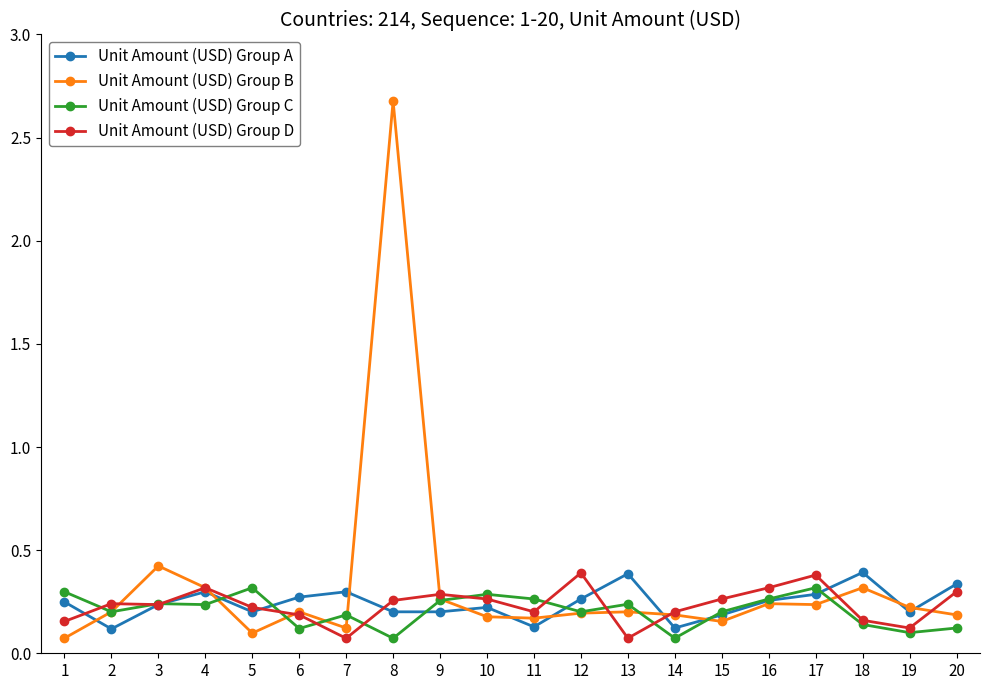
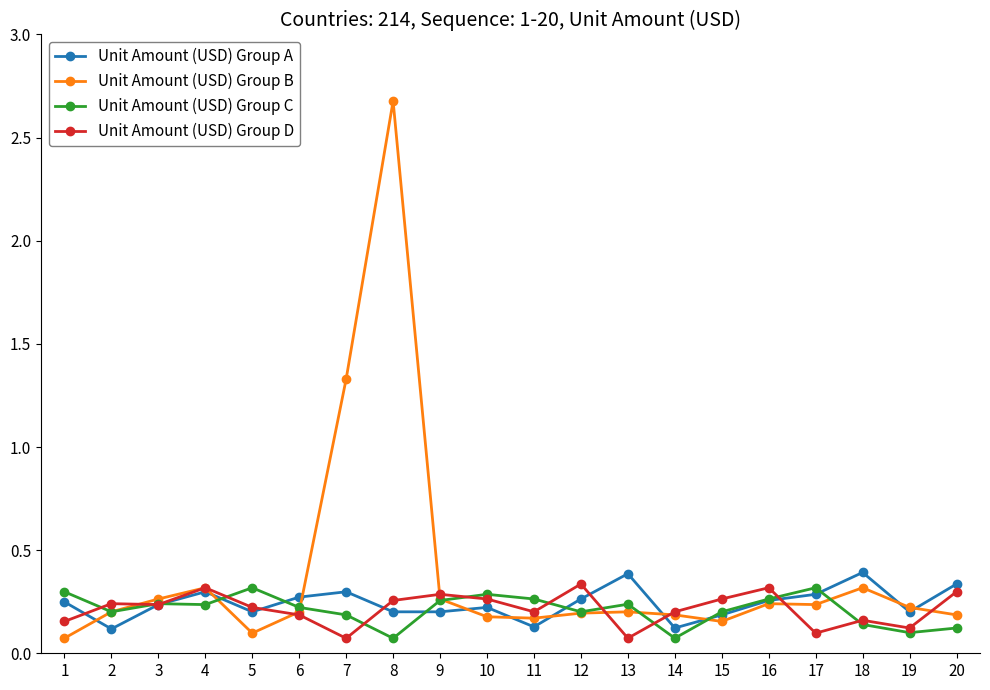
Unit Amount (USD) Group B, 3: 0.42 -> 0.26
Unit Amount (USD) Group C, 6: 0.12 -> 0.22
Unit Amount (USD) Group B, 7: 0.12 -> 1.33
Unit Amount (USD) Group D, 12: 0.39 -> 0.34
Unit Amount (USD) Group D, 17: 0.38 -> 0.10
